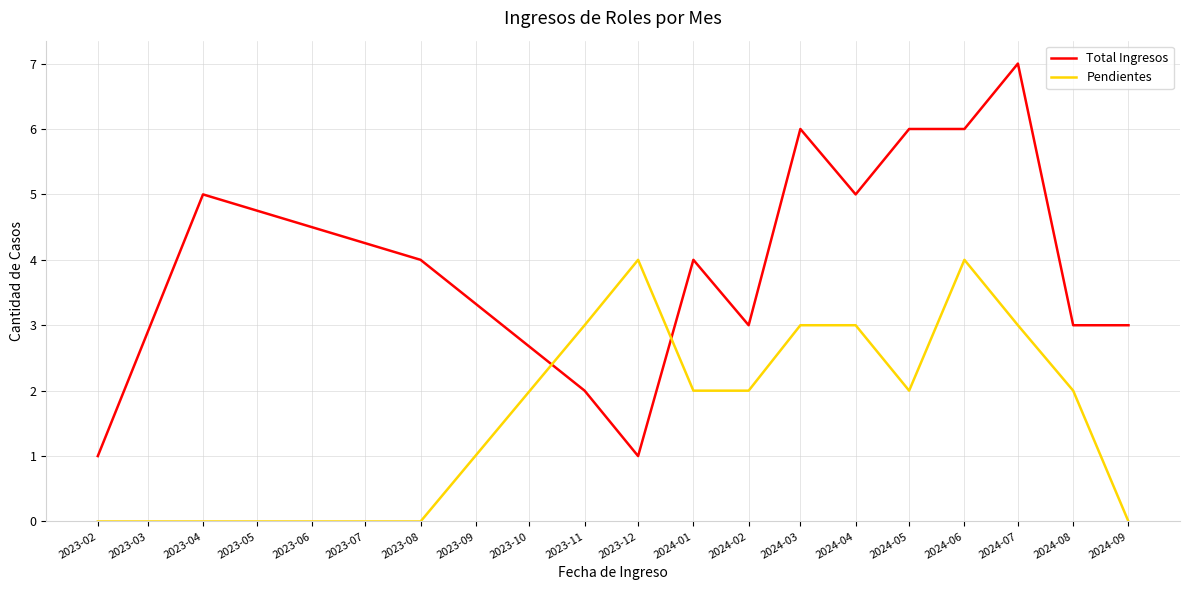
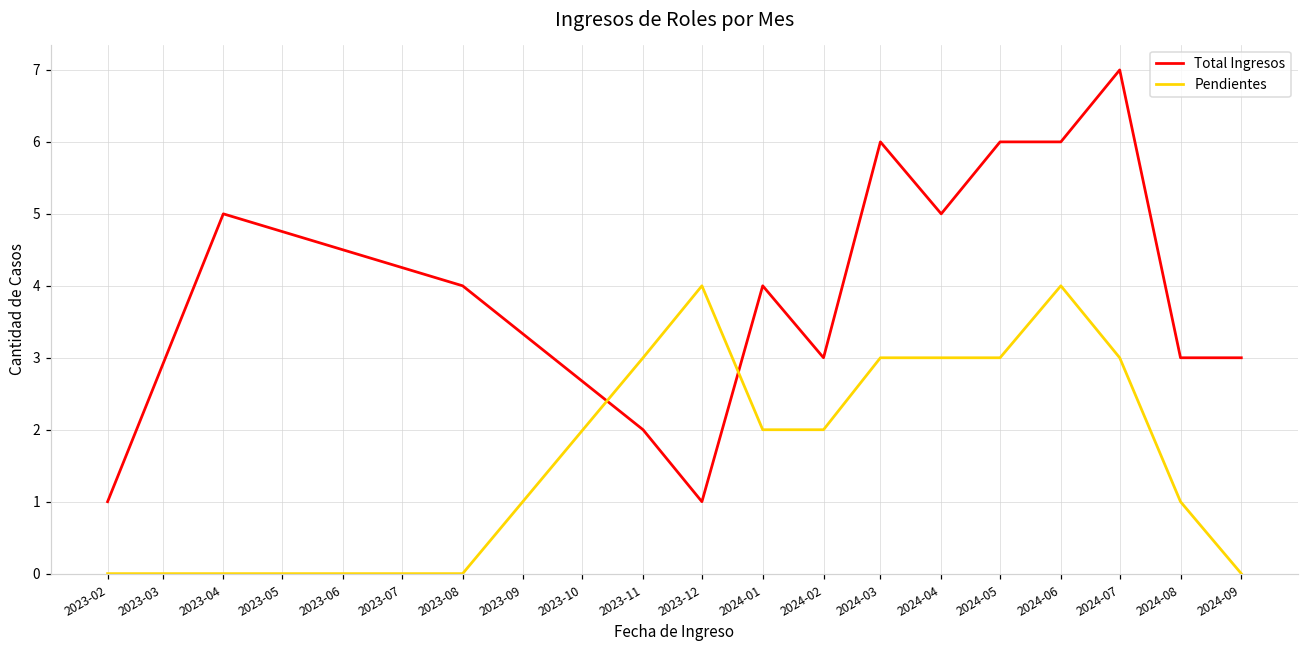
Pendientes, 2024-05: 2 -> 3
Pendientes, 2024-08: 2 -> 1
